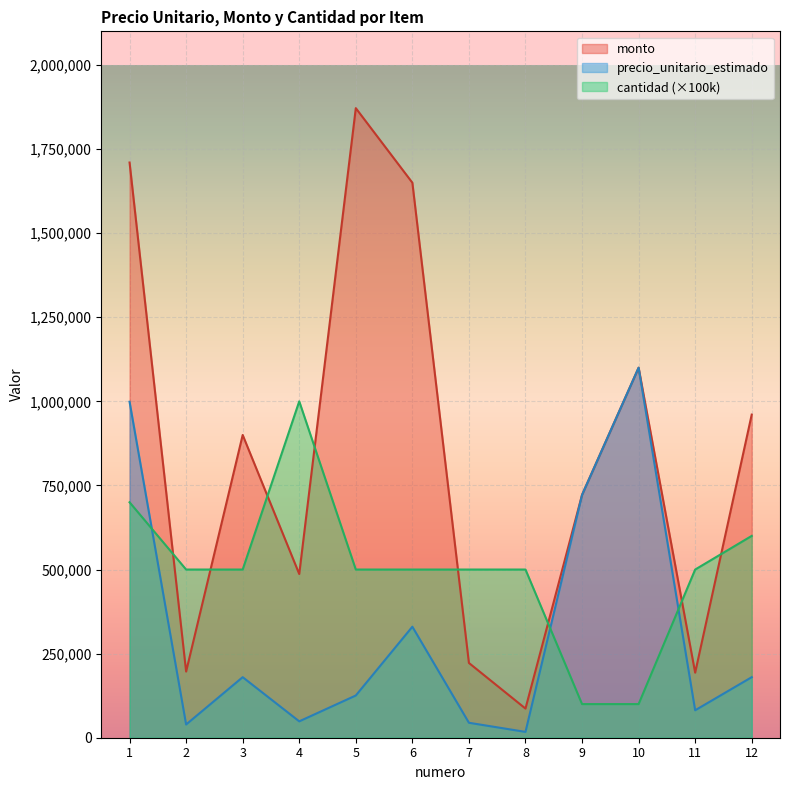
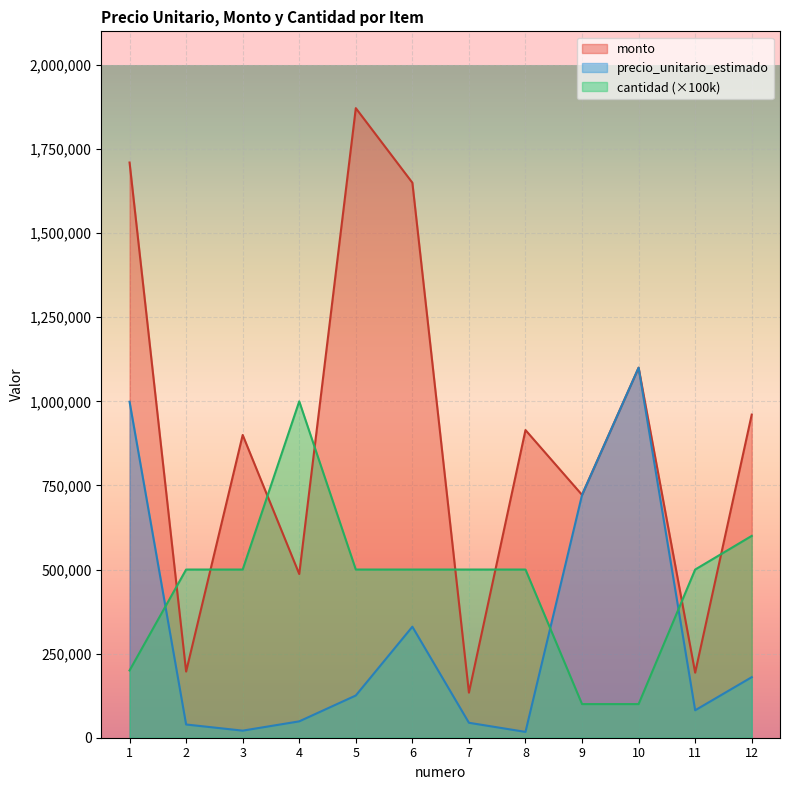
cantidad (×100k), 1: 700,000 -> 200,000
precio_unitario_estimado, 3: 180,000 -> 20,000
monto, 7: 220,000 -> 130,000
monto, 8: 90,000 -> 910,000
